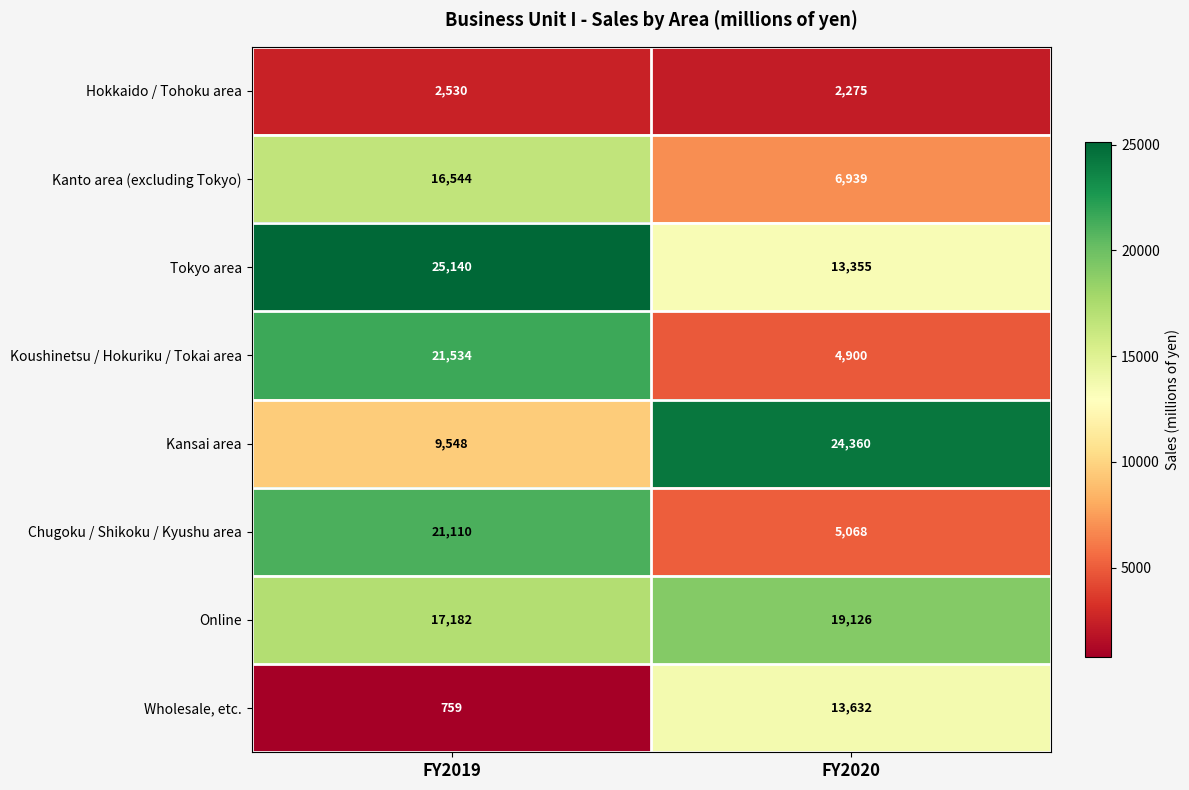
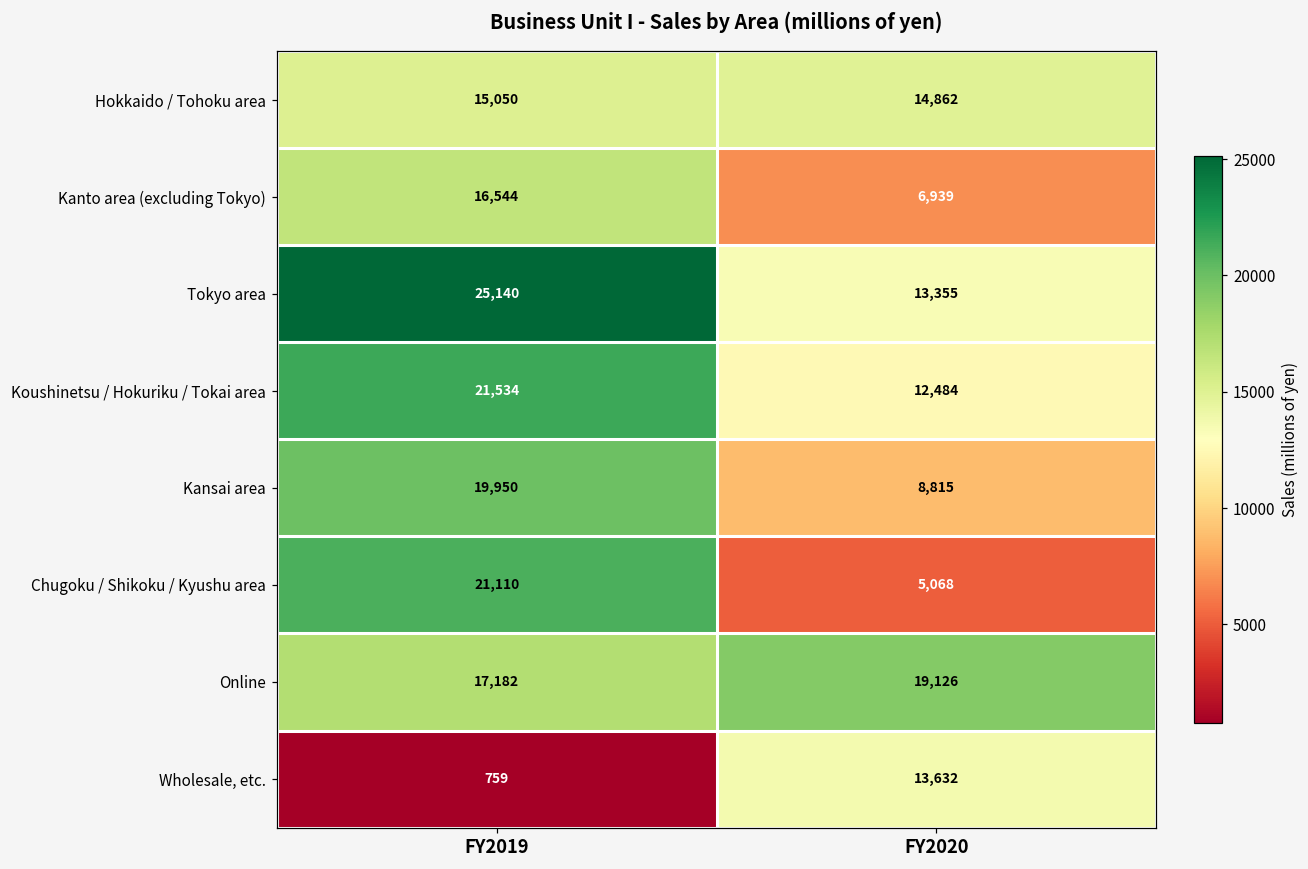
Hokkaido / Tohoku area, FY2019: 2,530 -> 15,050
Hokkaido / Tohoku area, FY2020: 2,275 -> 14,862
Koushinetsu / Hokuriku / Tokai area, FY2020: 4,900 -> 12,484
Kansai area, FY2019: 9,548 -> 19,950
Kansai area, FY2020: 24,360 -> 8,815
